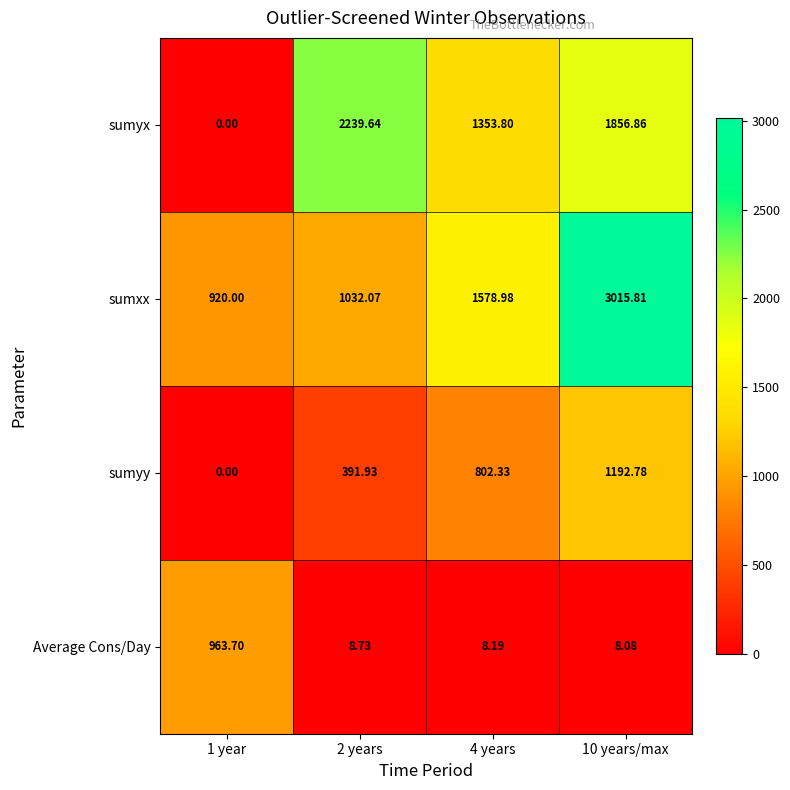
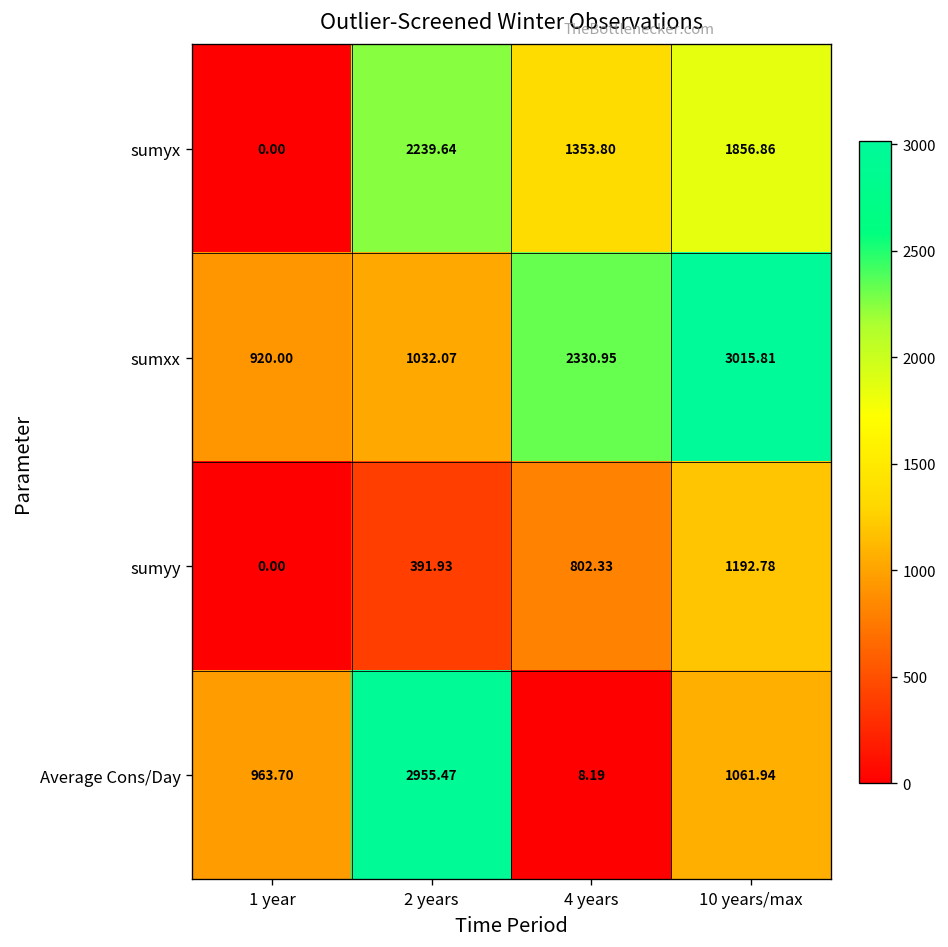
sumxx, 4 years: 1578.98 -> 2330.95
Average Cons/Day, 2 years: 8.73 -> 2955.47
Average Cons/Day, 10 years/max: 8.08 -> 1061.94
